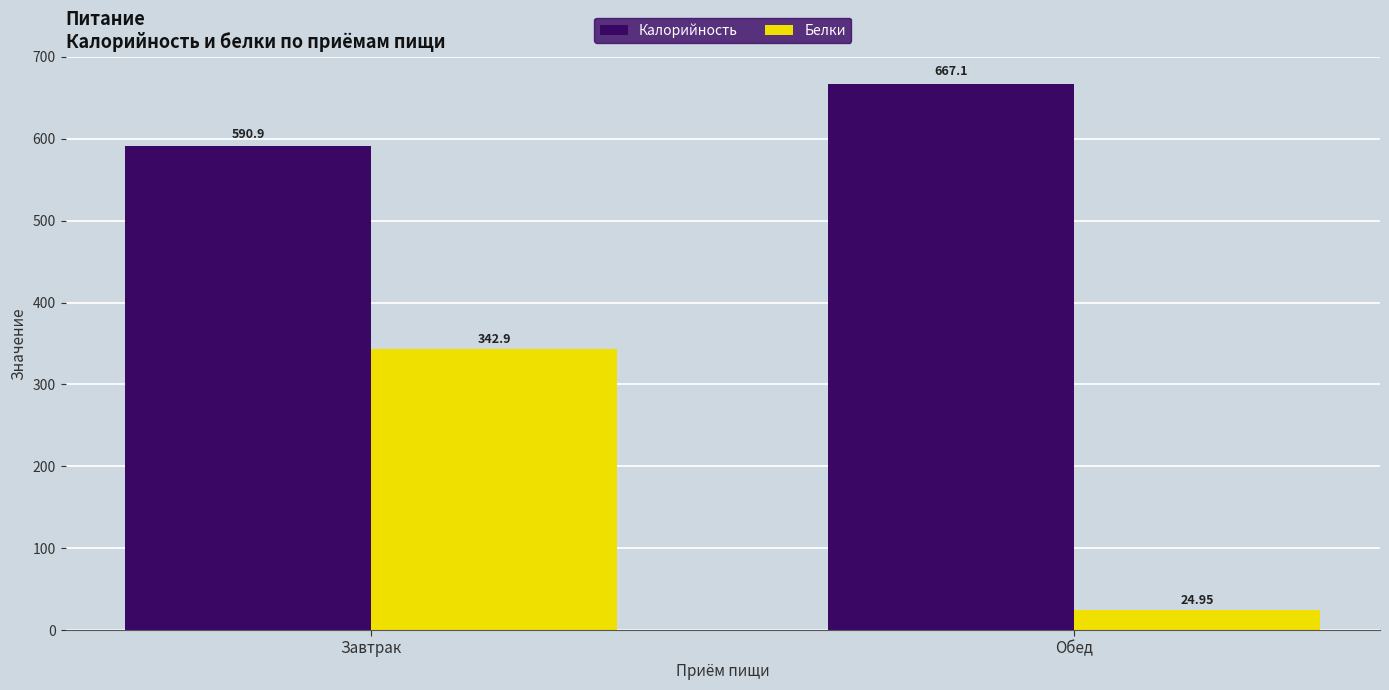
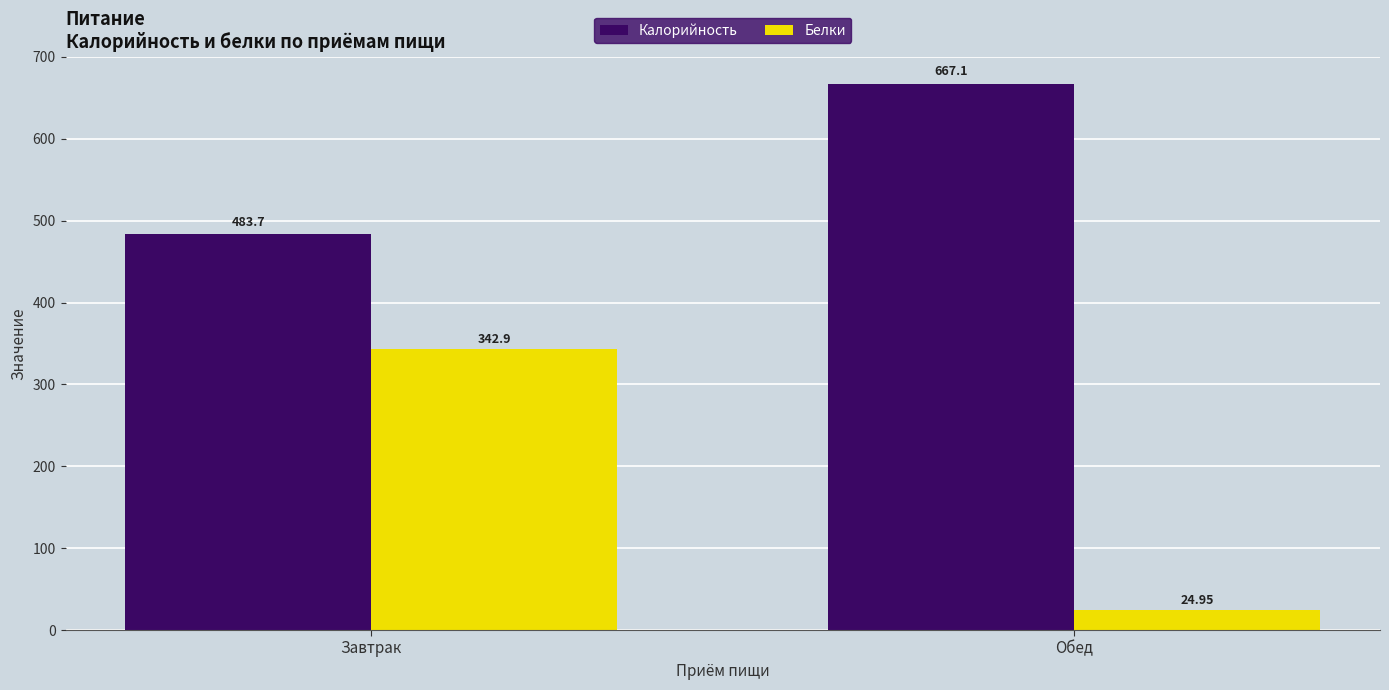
Калорийность, Завтрак: 590.9 -> 483.7
